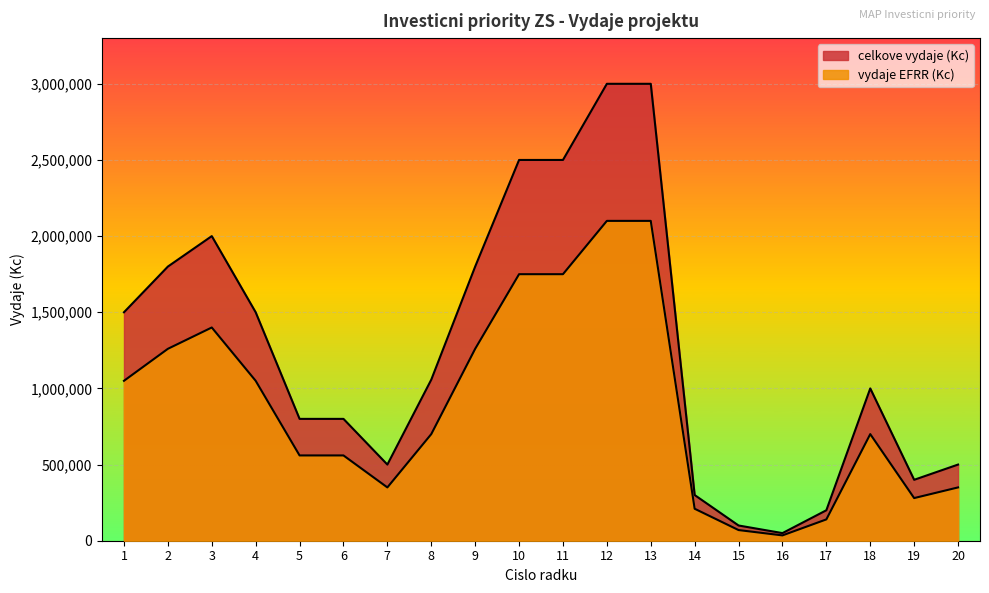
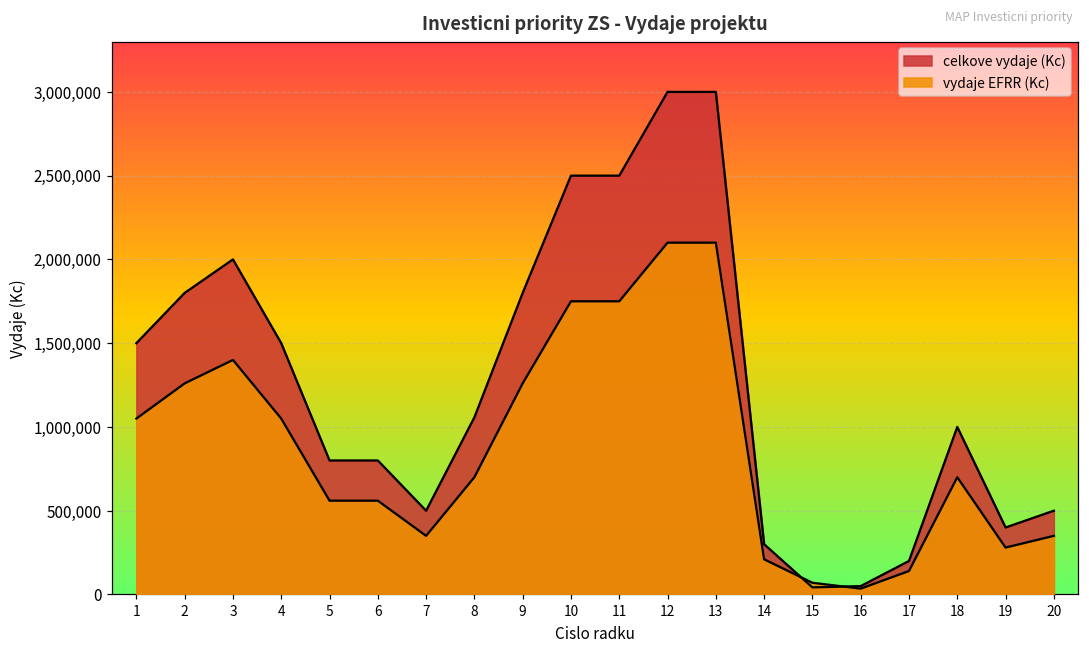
celkove vydaje (Kc), 15: 100,000 -> 40,000
